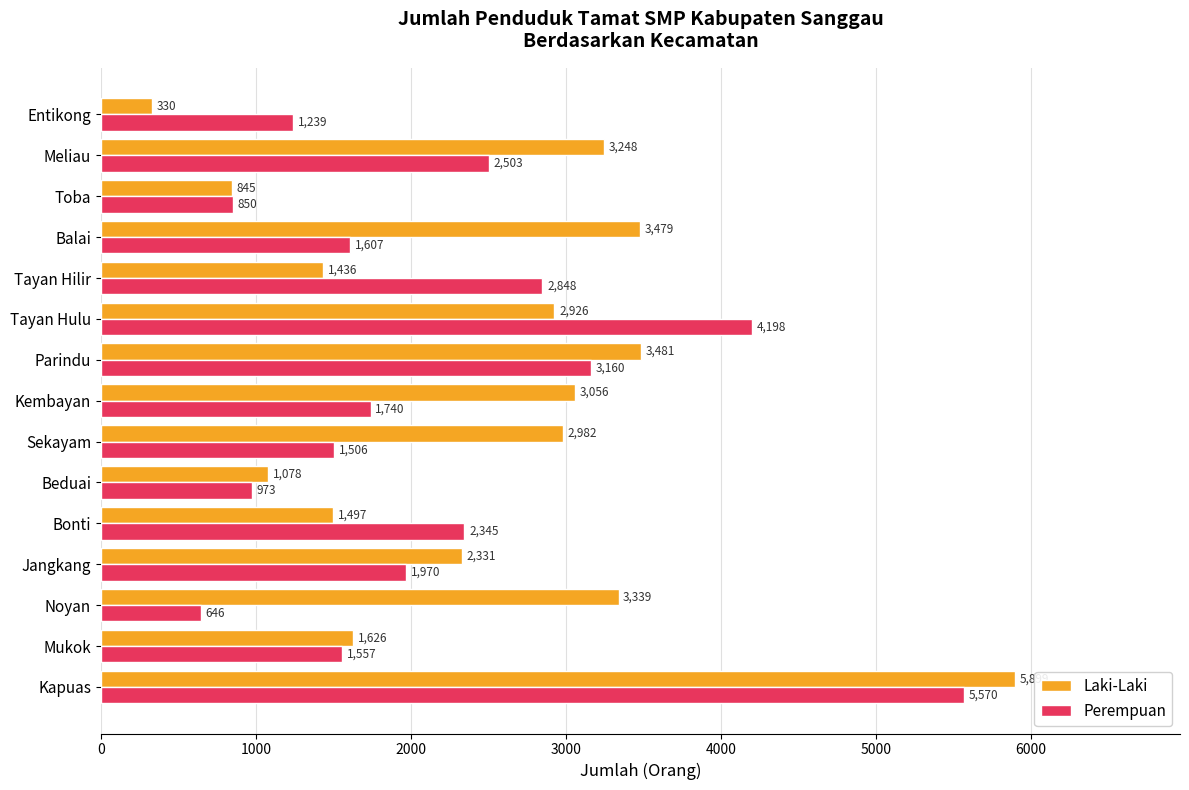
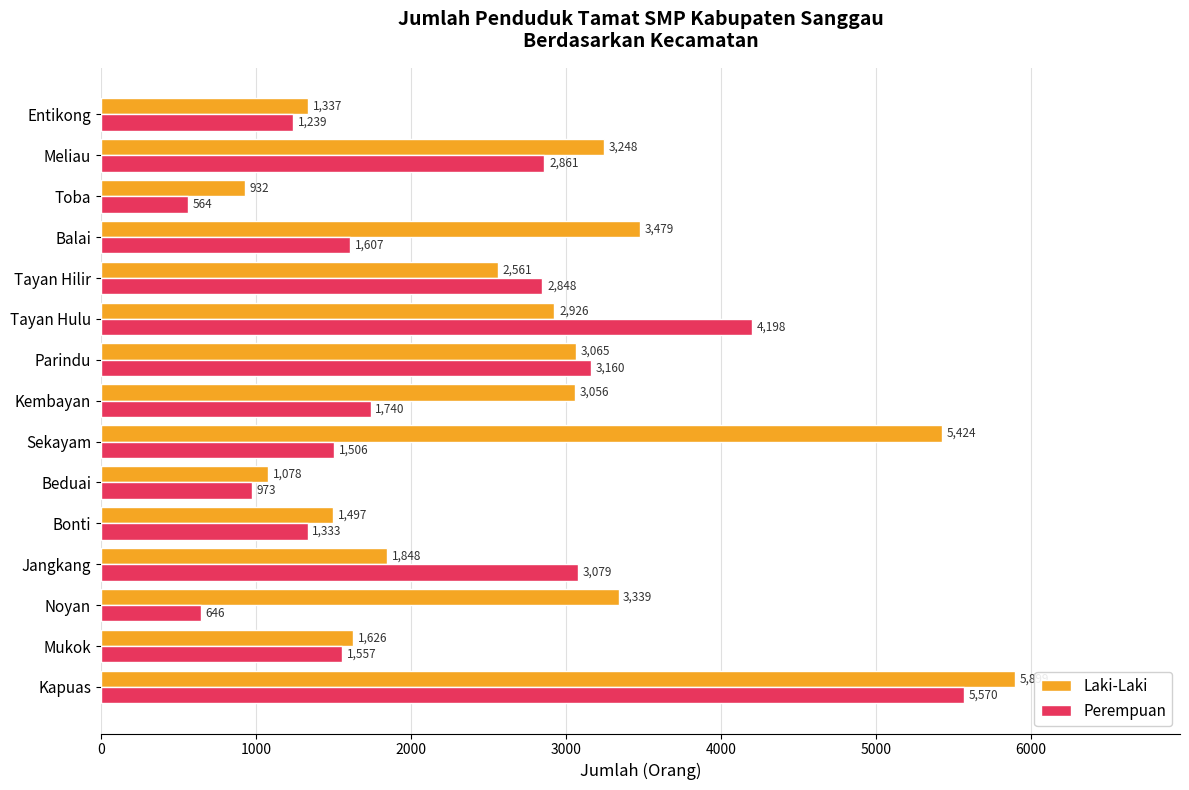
Laki-Laki, Entikong: 330 -> 1,337
Perempuan, Meliau: 2,503 -> 2,861
Laki-Laki, Toba: 845 -> 932
Perempuan, Toba: 850 -> 564
Laki-Laki, Tayan Hilir: 1,436 -> 2,561
Laki-Laki, Parindu: 3,481 -> 3,065
Laki-Laki, Sekayam: 2,982 -> 5,424
Perempuan, Bonti: 2,345 -> 1,333
Laki-Laki, Jangkang: 2,331 -> 1,848
Perempuan, Jangkang: 1,970 -> 3,079
